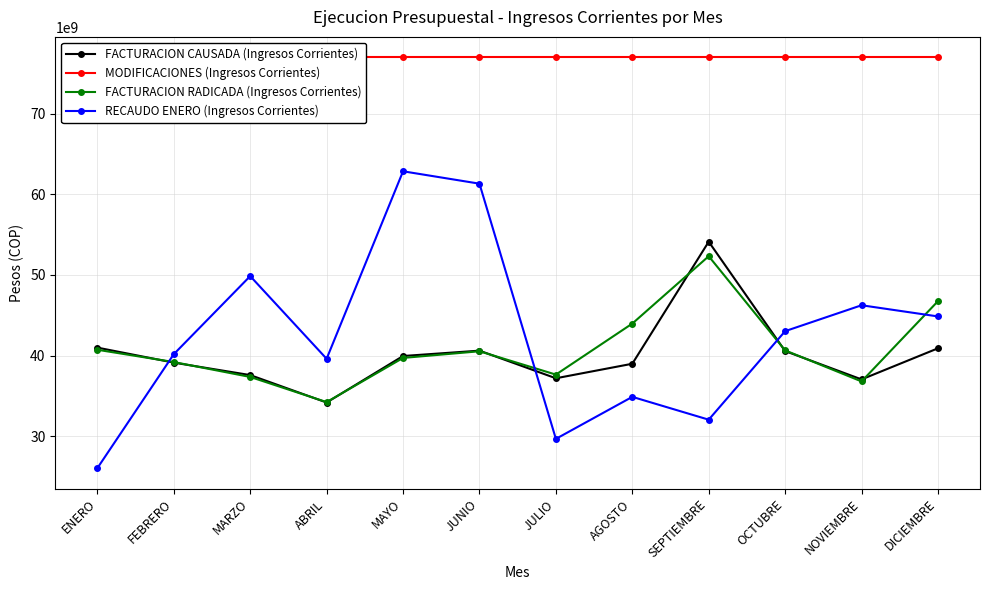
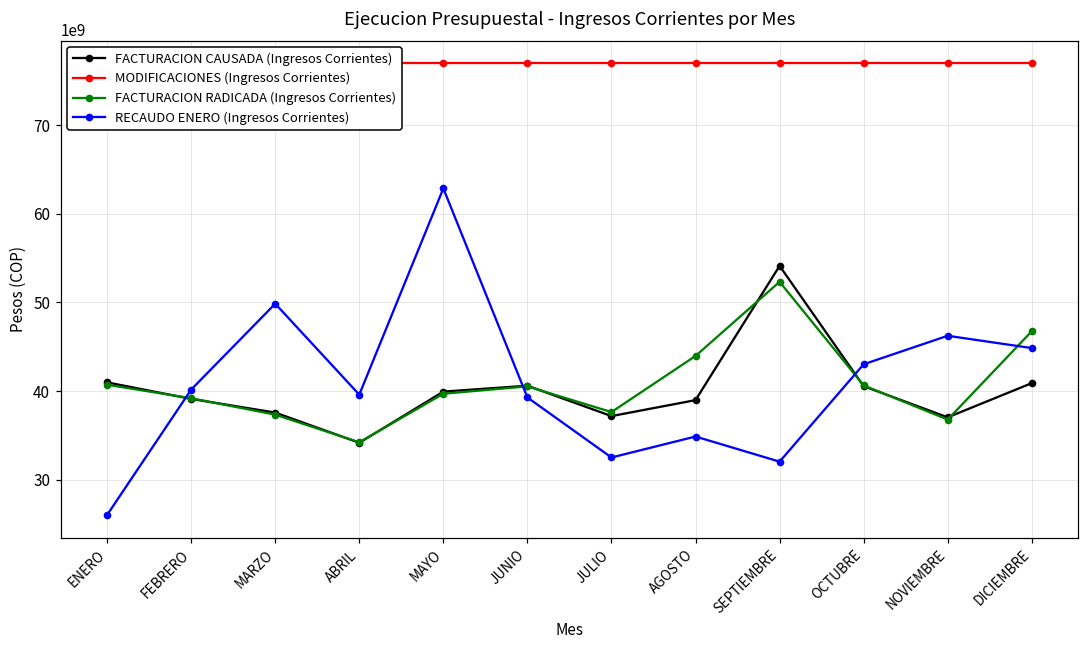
RECAUDO ENERO (Ingresos Corrientes), JUNIO: 61000000000 -> 39000000000
RECAUDO ENERO (Ingresos Corrientes), JULIO: 30000000000 -> 33000000000
